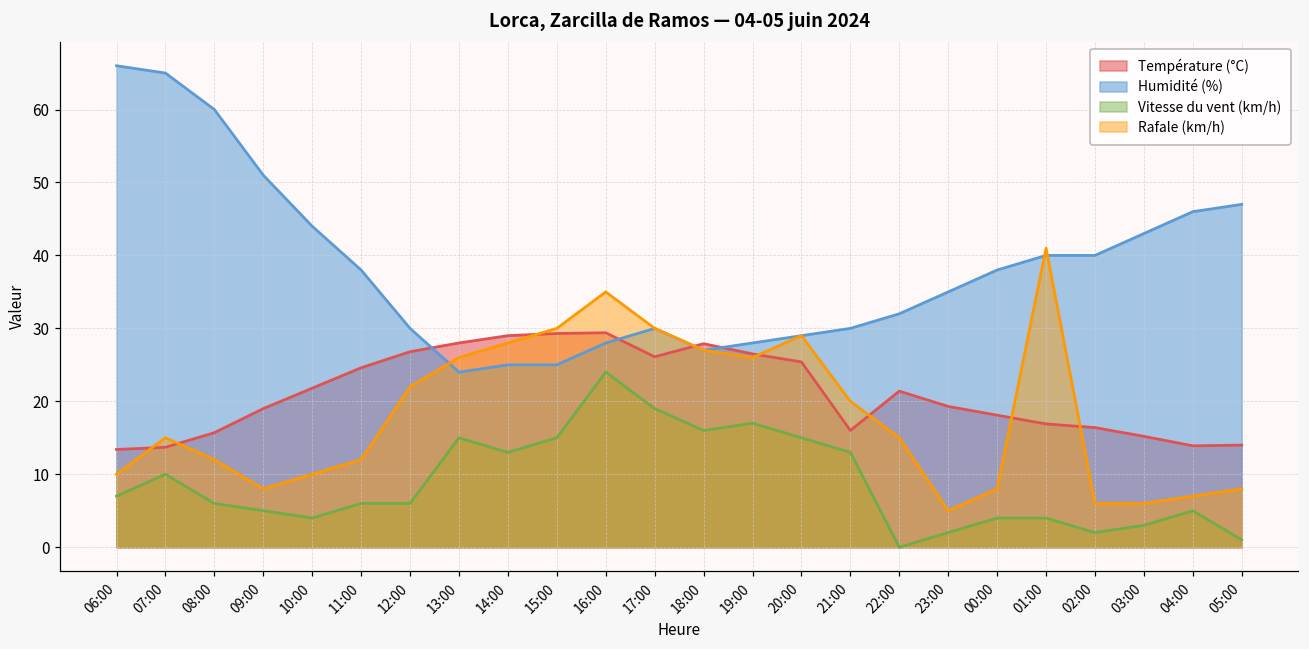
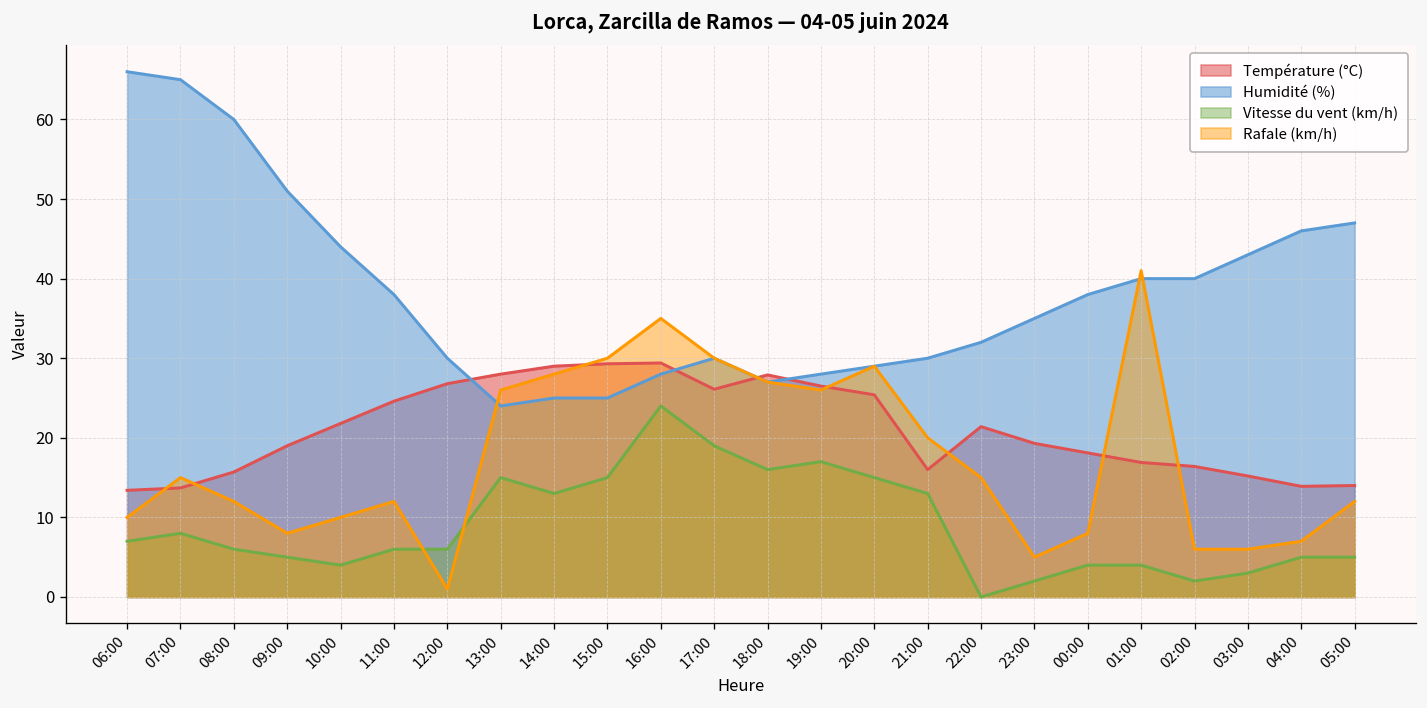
Vitesse du vent (km/h), 07:00: 10 -> 8
Rafale (km/h), 12:00: 22 -> 1
Vitesse du vent (km/h), 05:00: 1 -> 5
Rafale (km/h), 05:00: 8 -> 12
